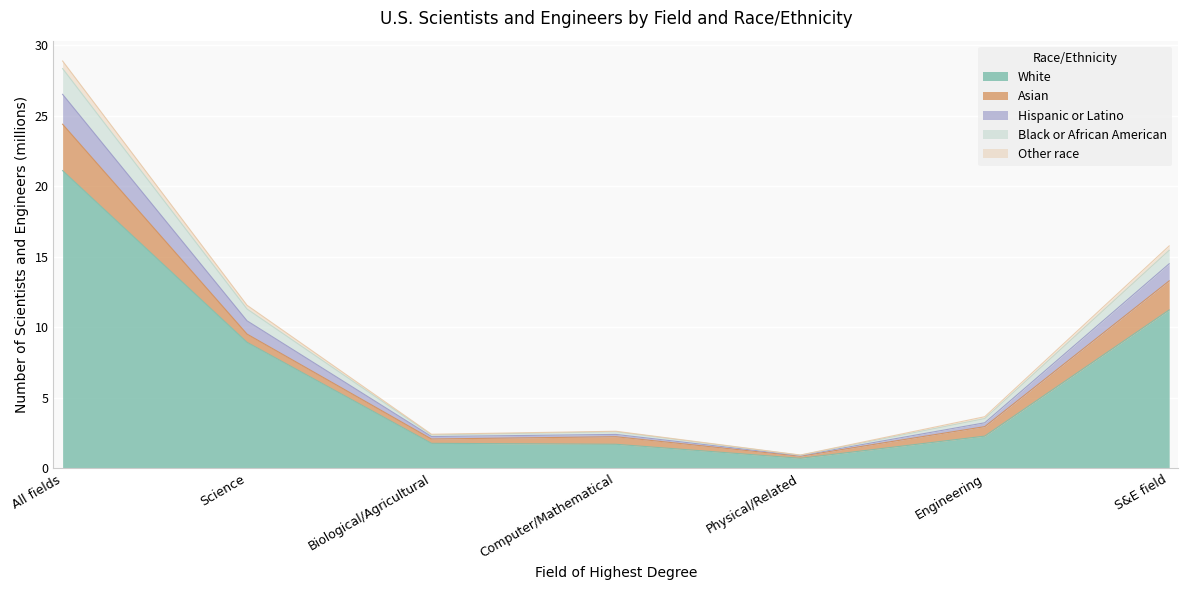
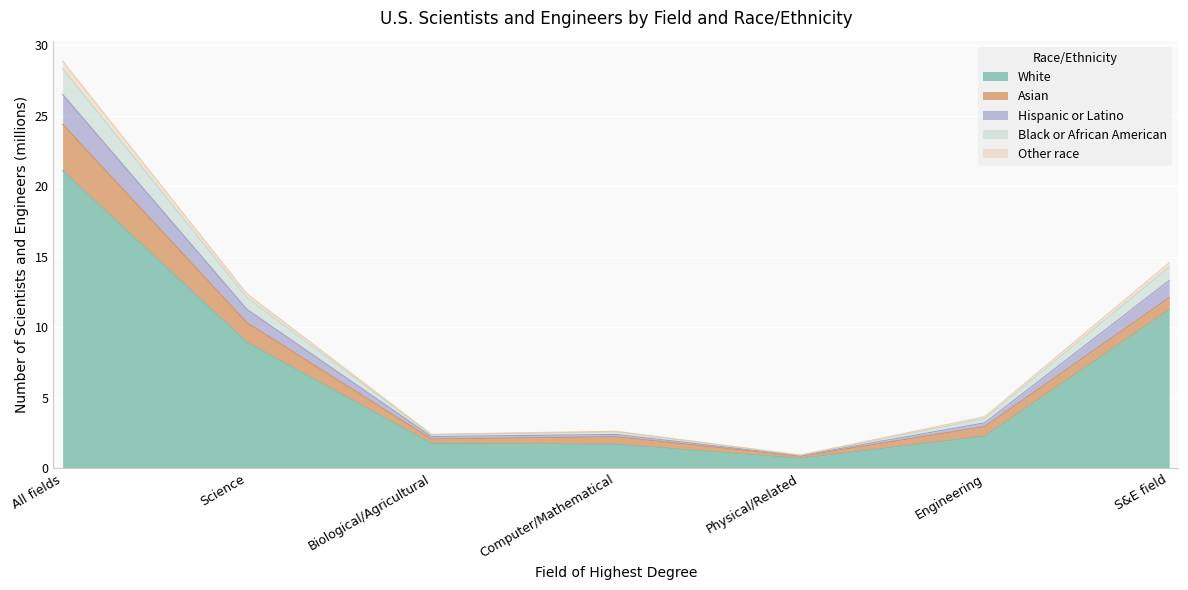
Asian, Science: 0.6 -> 1.4
Asian, S&E field: 2.1 -> 0.9
